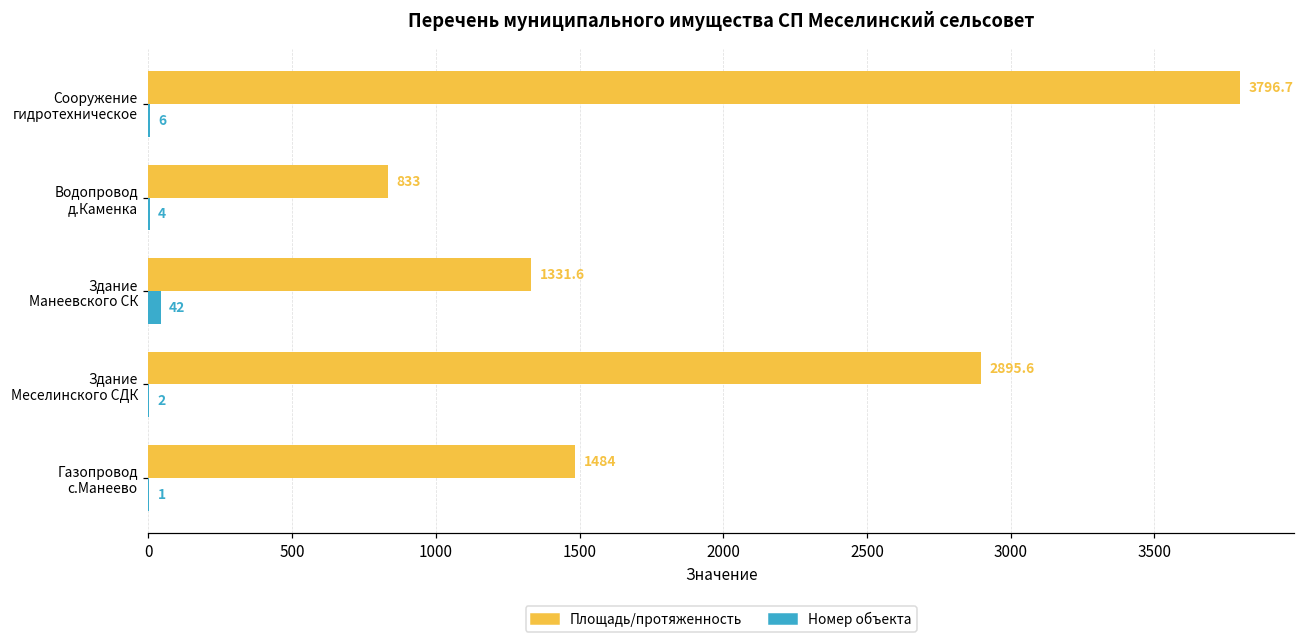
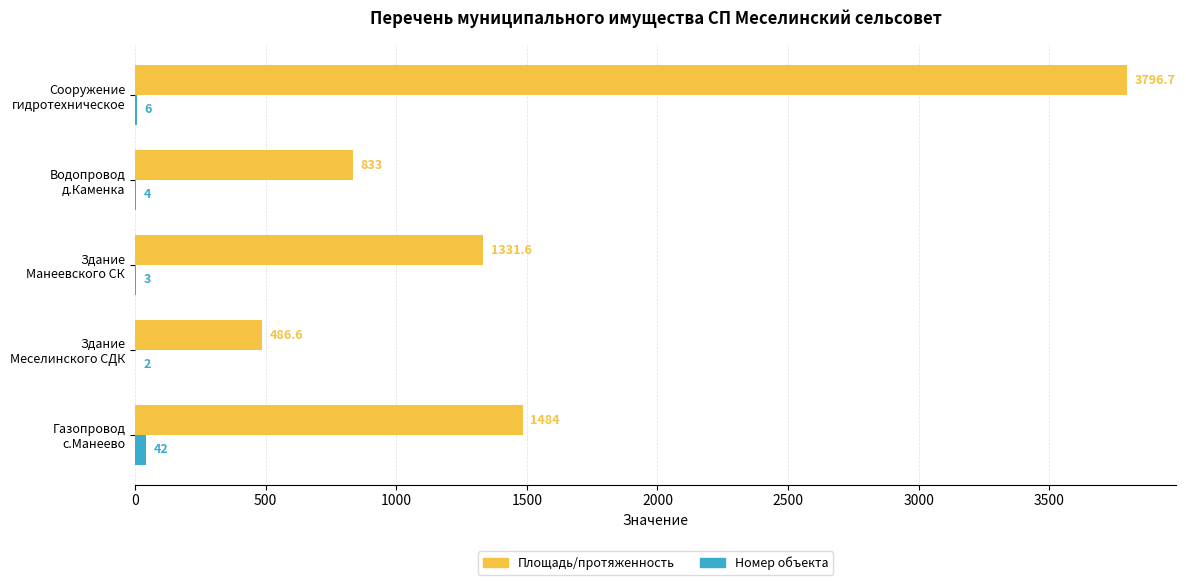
Номер объекта, Здание Манеевского СК: 42 -> 3
Площадь/протяженность, Здание Меселинского СДК: 2895.6 -> 486.6
Номер объекта, Газопровод с.Манеево: 1 -> 42
